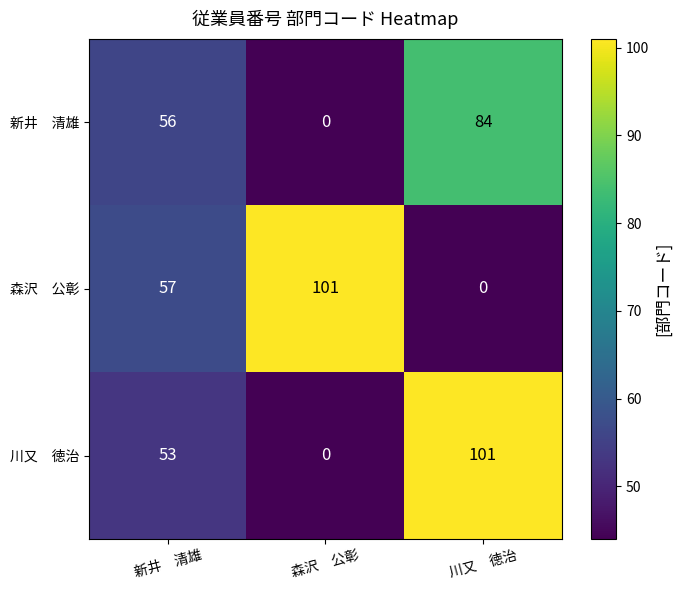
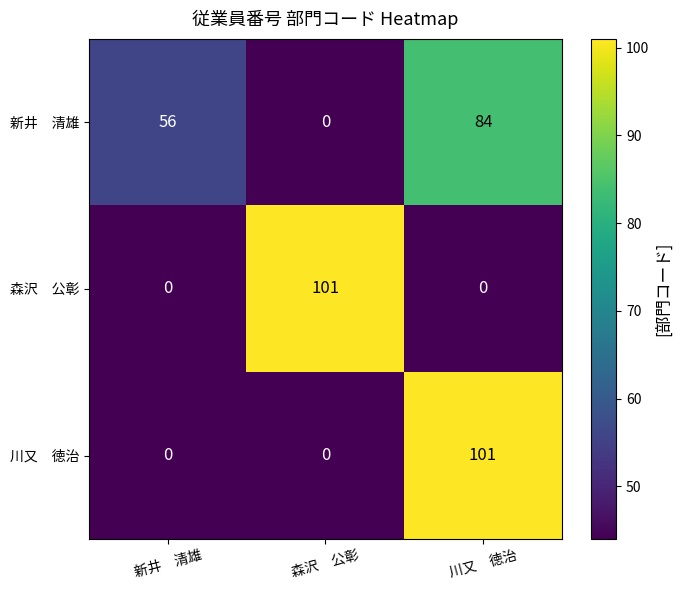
森沢 公彰, 新井 清雄: 57 -> 0
川又 徳治, 新井 清雄: 53 -> 0
